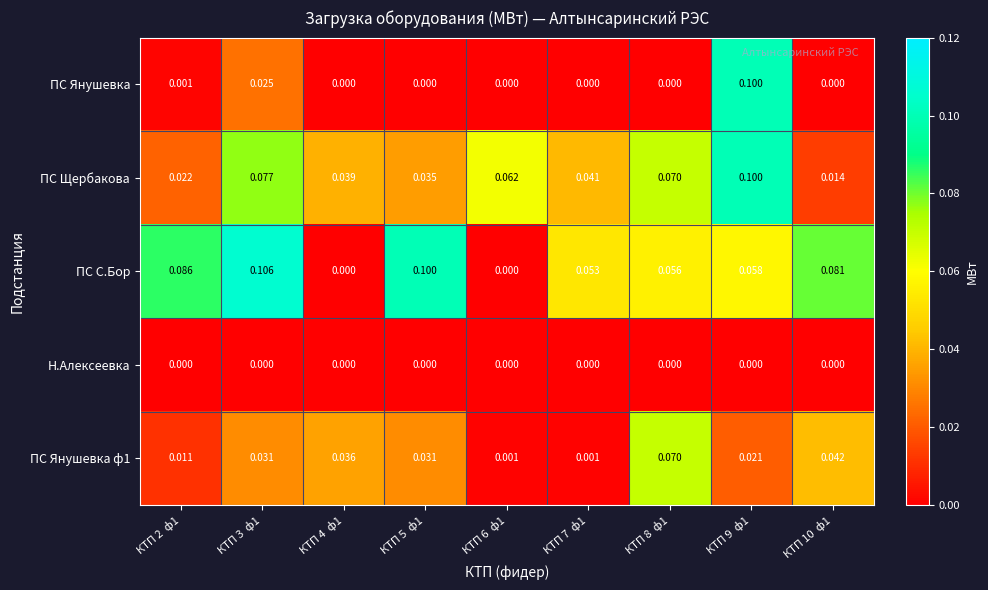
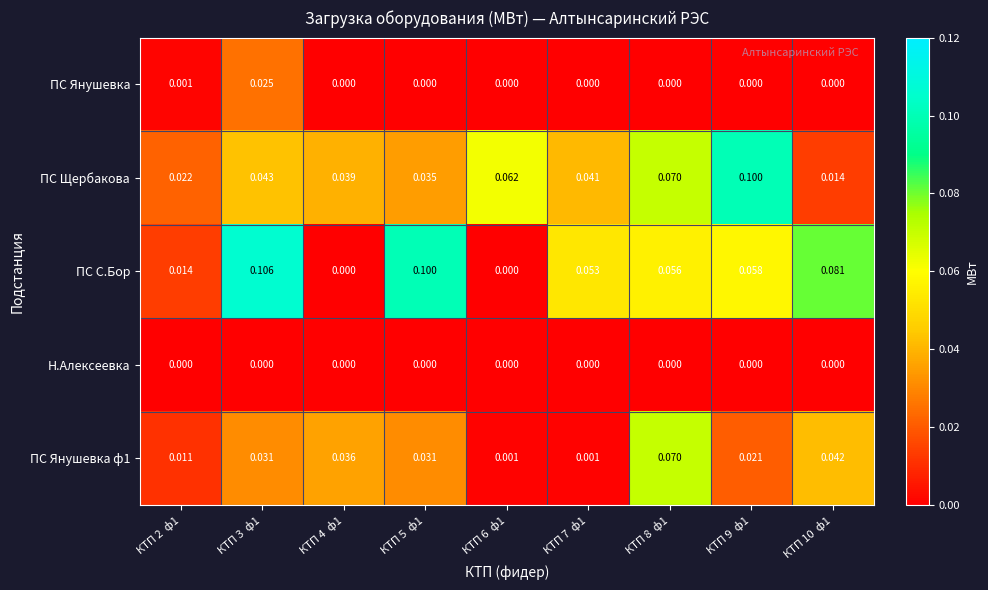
ПС Янушевка, КТП 9 ф1: 0.100 -> 0.000
ПС Щербакова, КТП 3 ф1: 0.077 -> 0.043
ПС С.Бор, КТП 2 ф1: 0.086 -> 0.014
